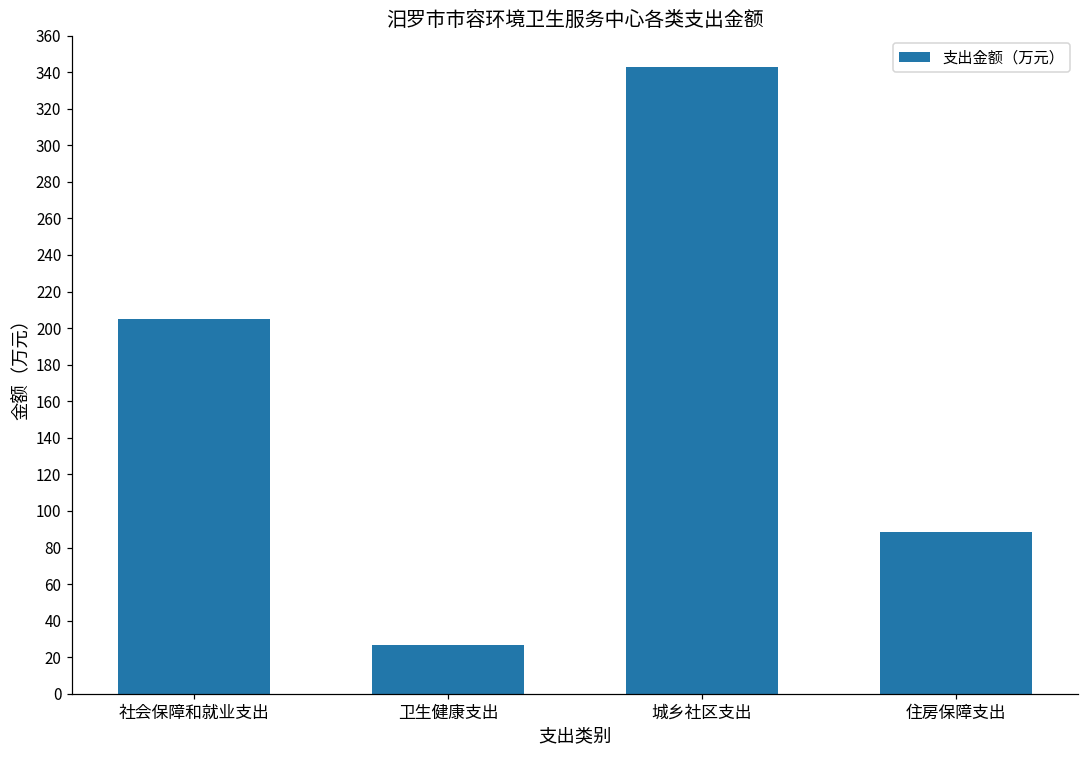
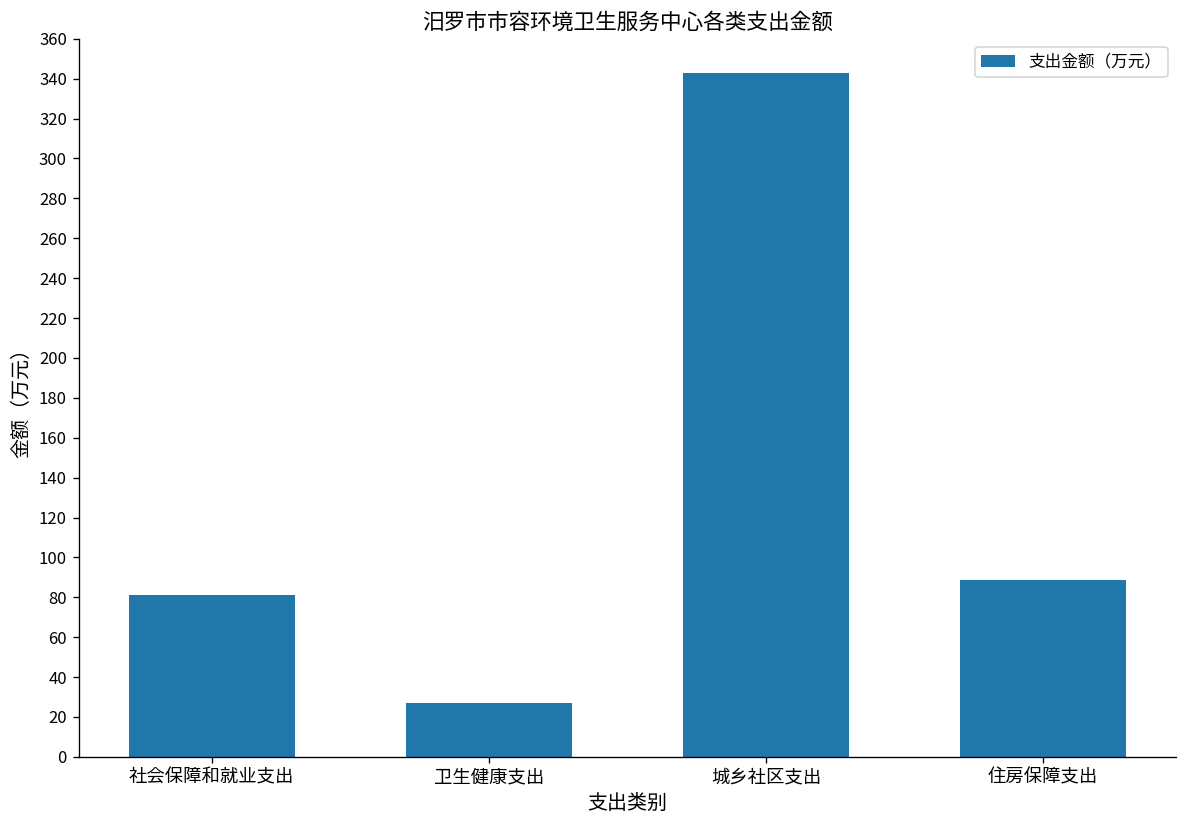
社会保障和就业支出: 205 -> 81
